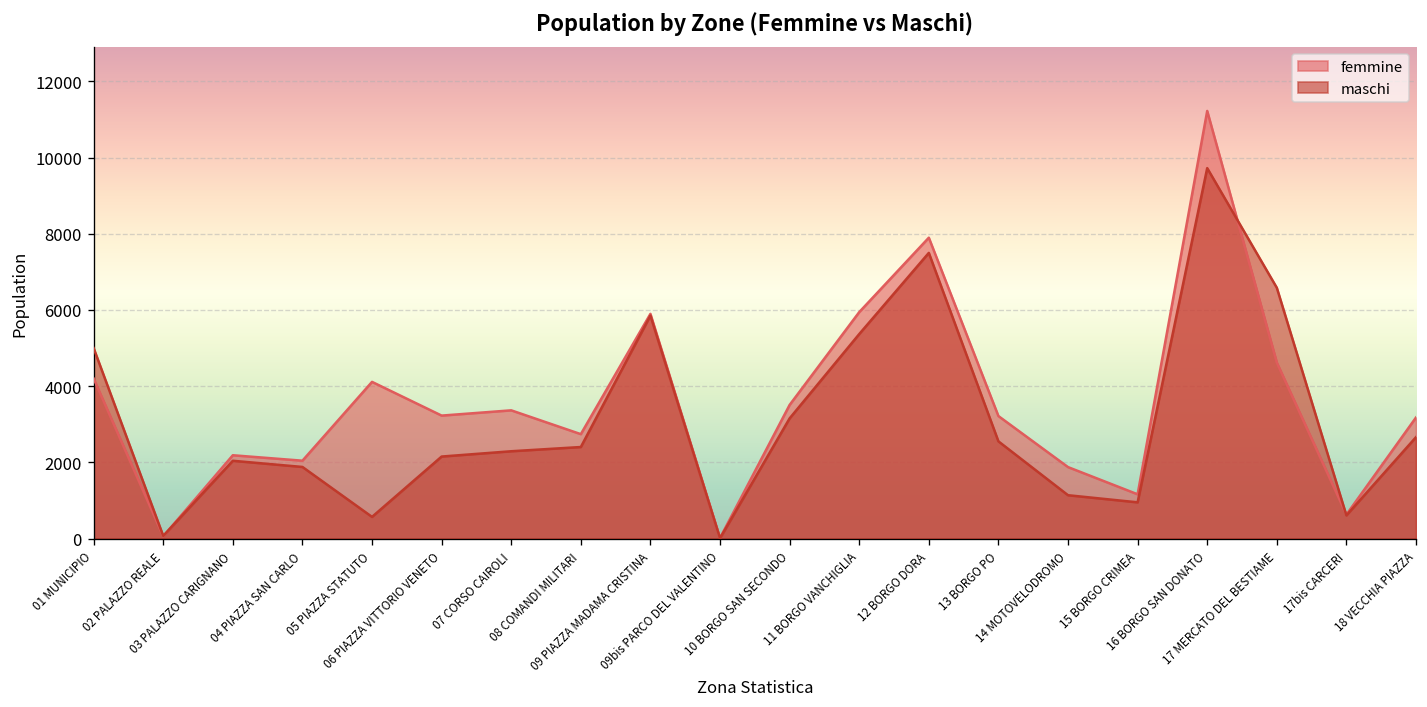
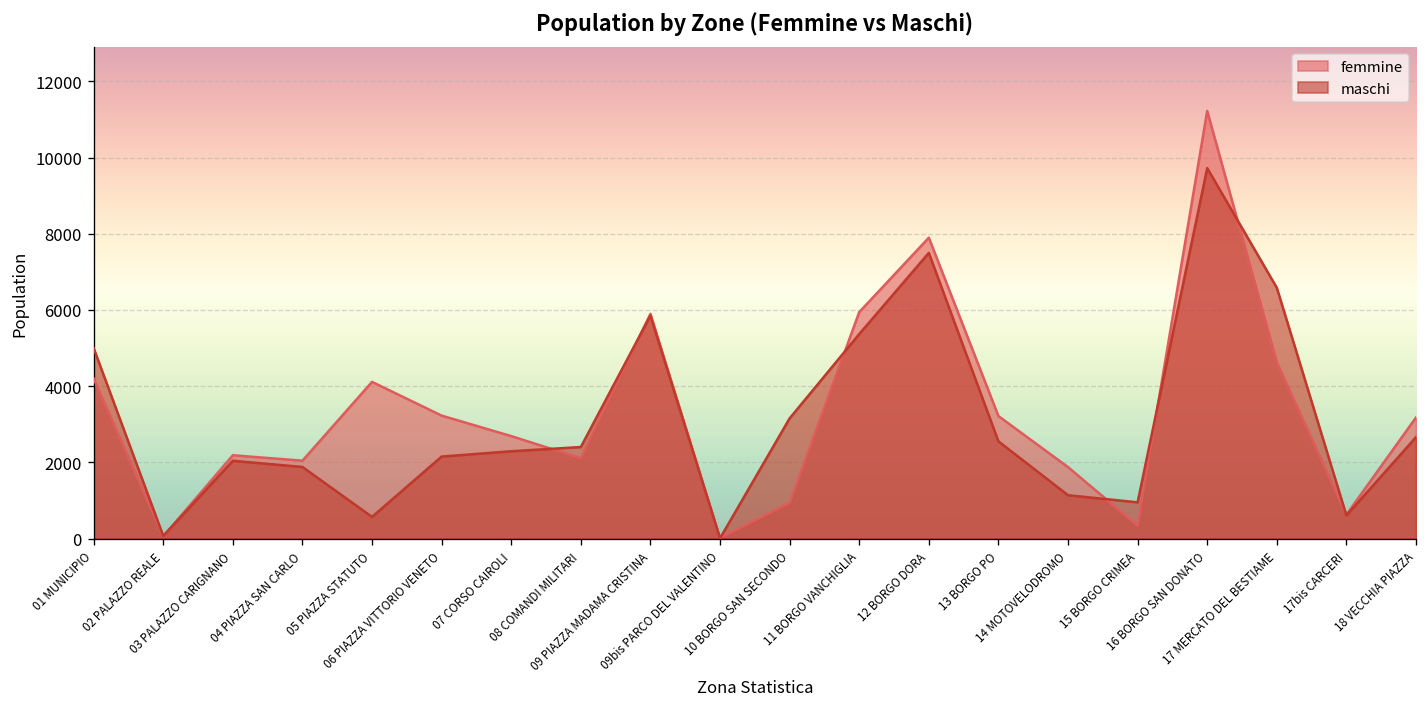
femmine, 07 CORSO CAIROLI: 3400 -> 2700
femmine, 08 COMANDI MILITARI: 2700 -> 2100
femmine, 10 BORGO SAN SECONDO: 3500 -> 900
femmine, 15 BORGO CRIMEA: 1200 -> 300
